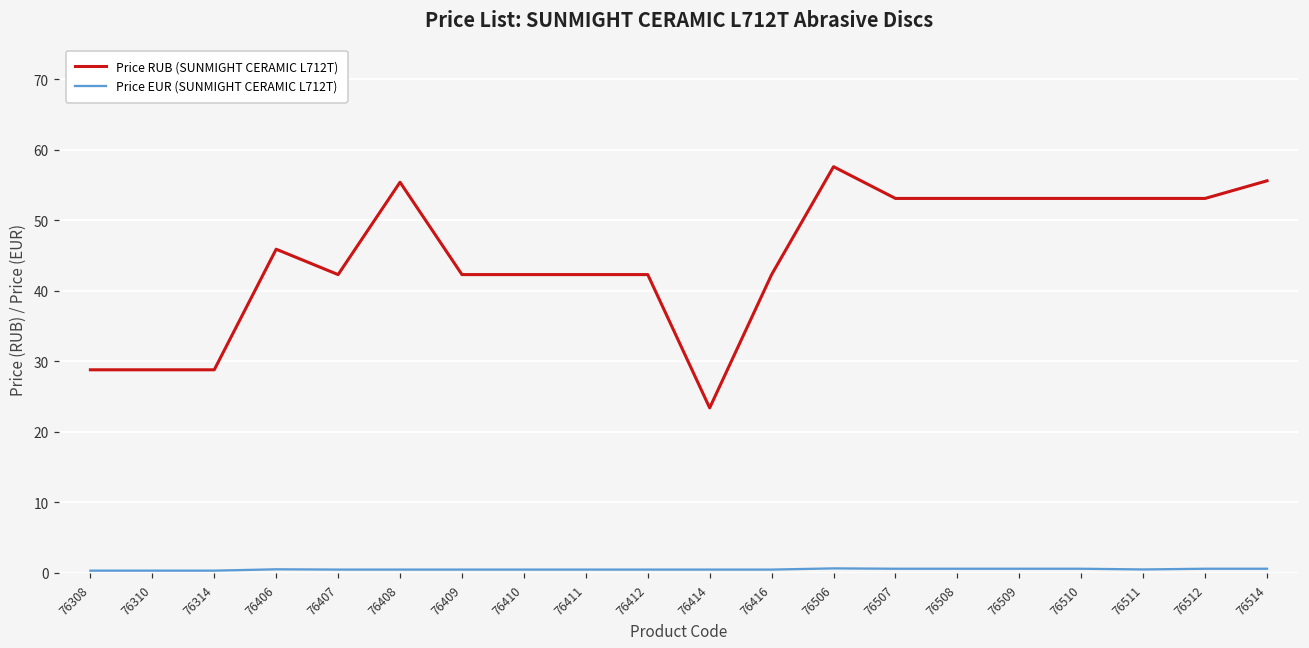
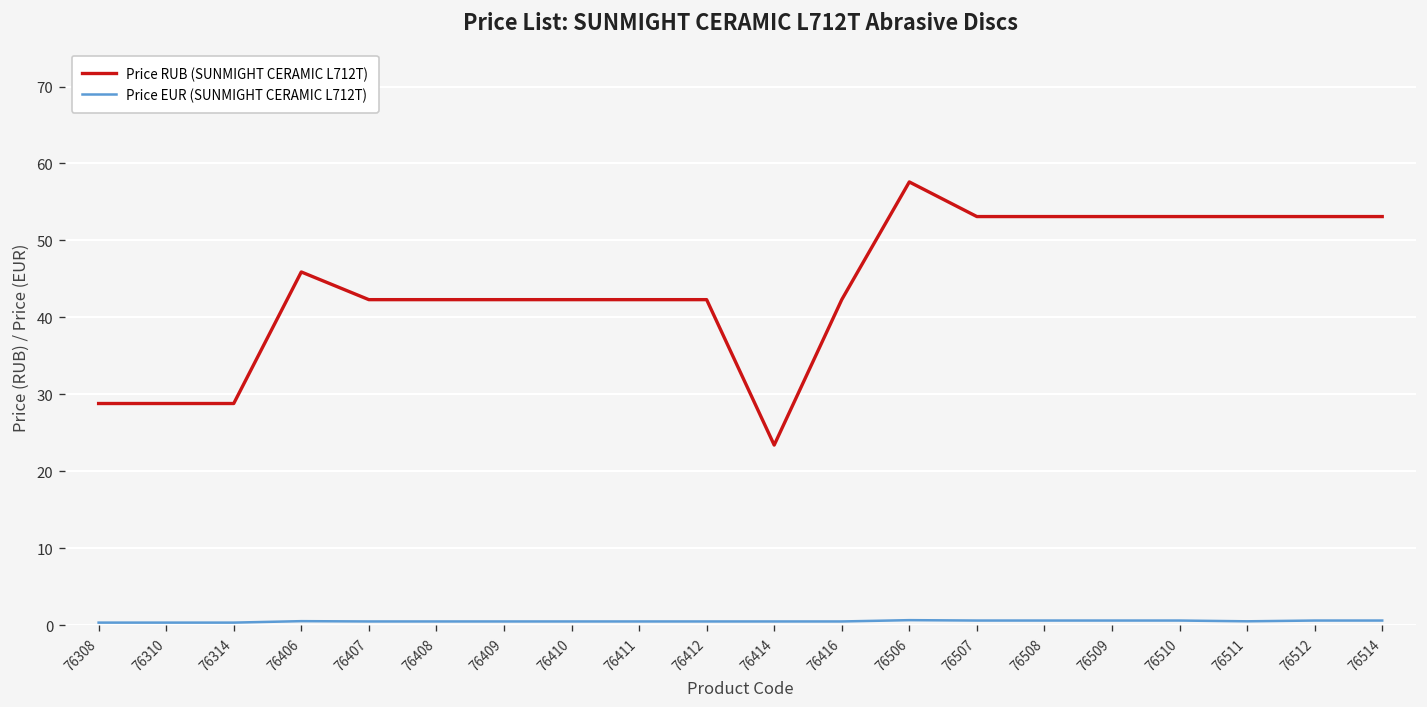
Price RUB (SUNMIGHT CERAMIC L712T), 76408: 55 -> 42
Price RUB (SUNMIGHT CERAMIC L712T), 76514: 56 -> 53
